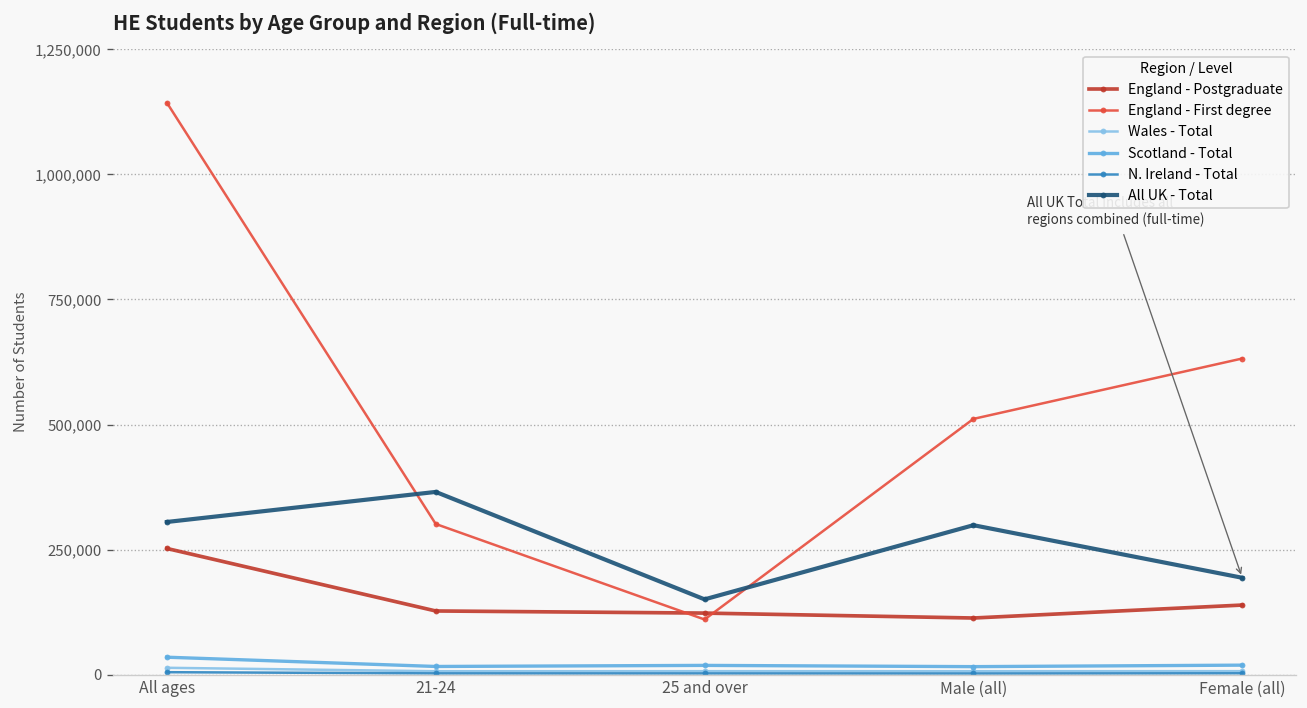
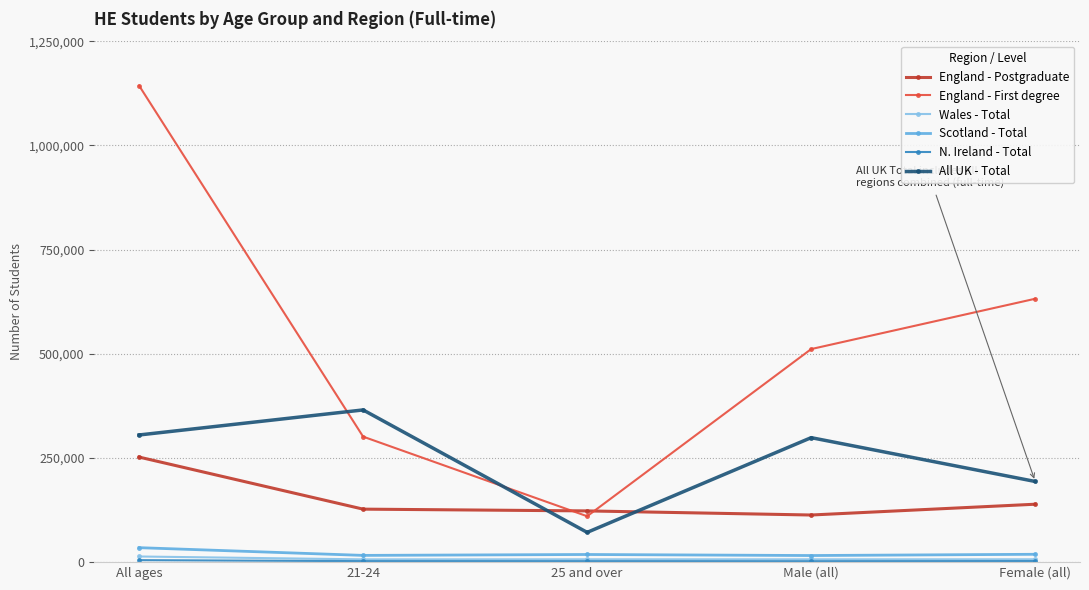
All UK - Total, 25 and over: 150,000 -> 70,000
